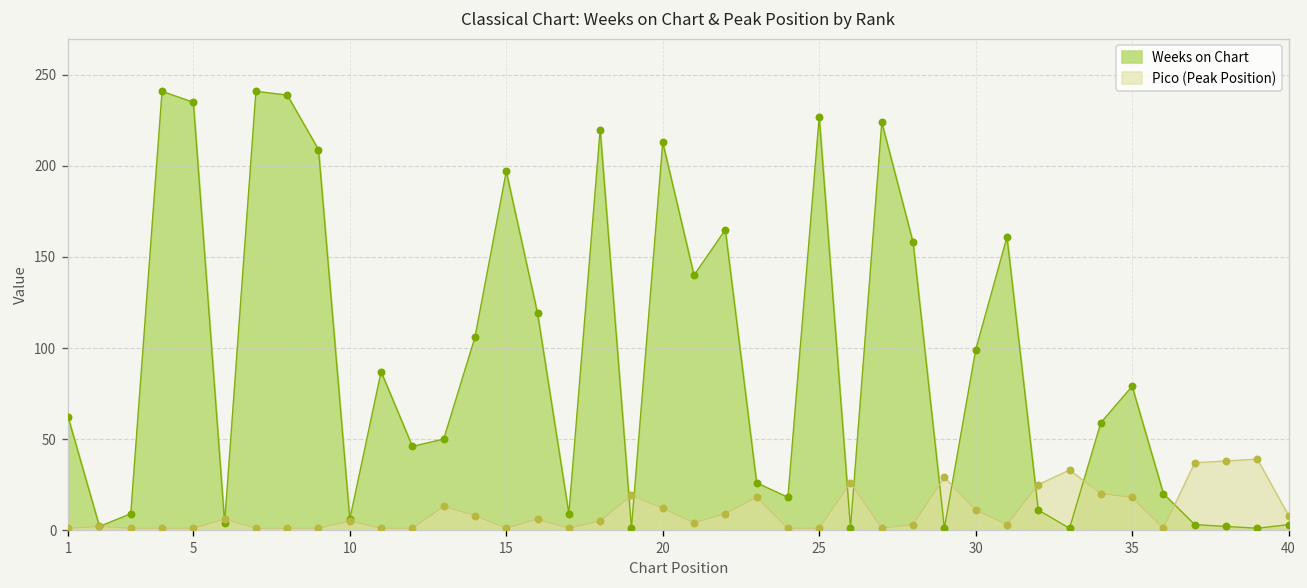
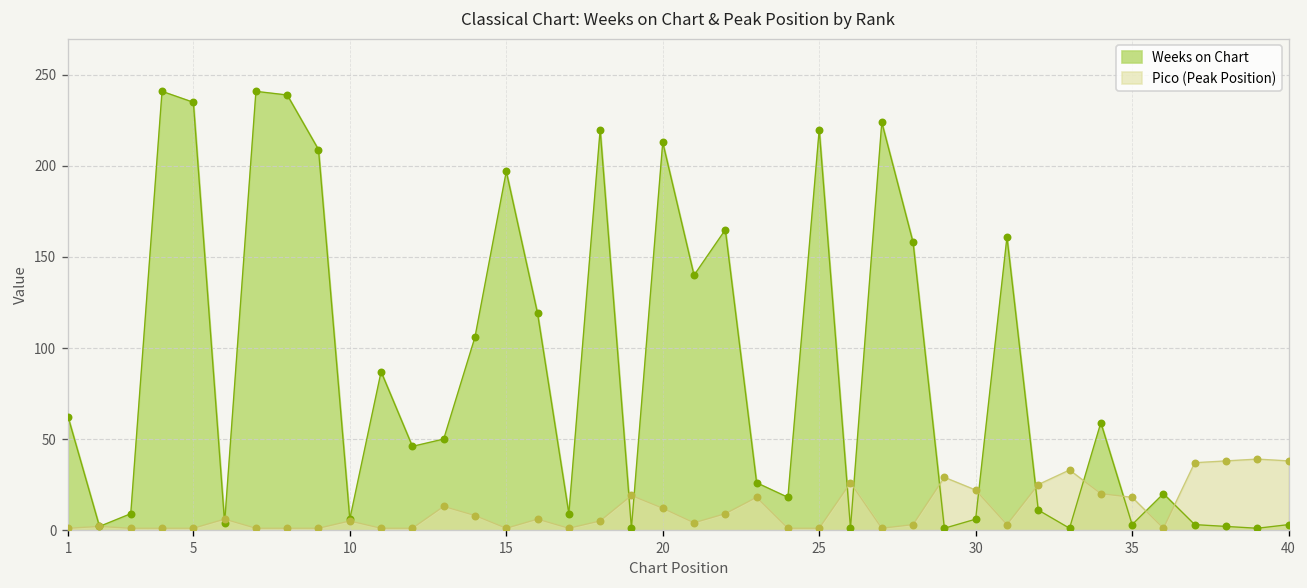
Weeks on Chart, 25: 227 -> 220
Weeks on Chart, 30: 99 -> 6
Pico (Peak Position), 30: 11 -> 22
Weeks on Chart, 35: 79 -> 3
Pico (Peak Position), 40: 8 -> 38
